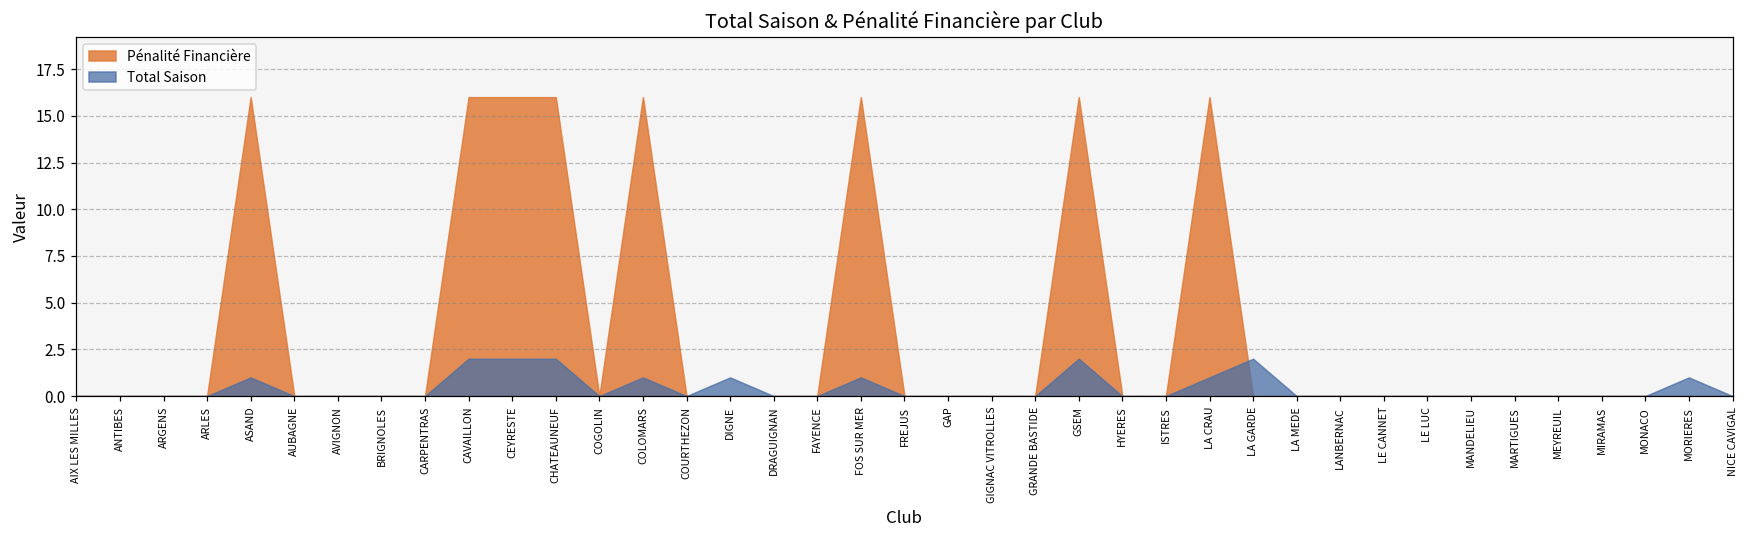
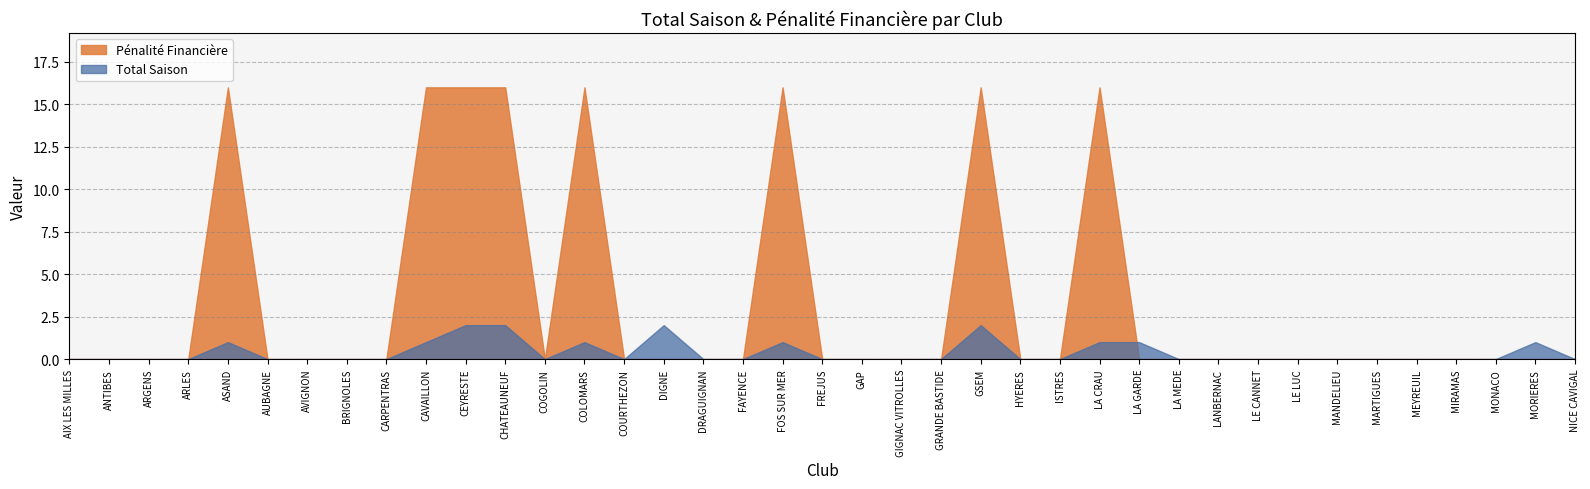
Total Saison, CAVAILLON: 2 -> 1
Total Saison, DIGNE: 1 -> 2
Total Saison, LA GARDE: 2 -> 1
